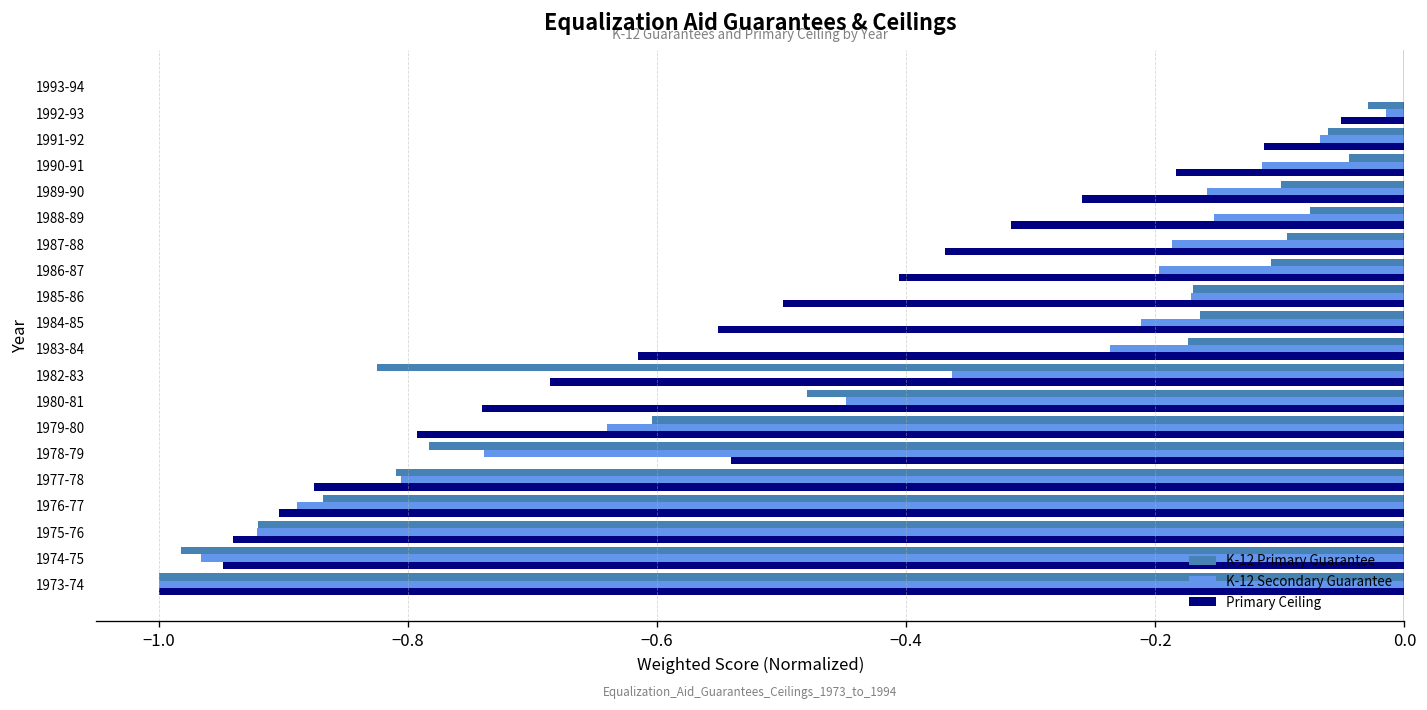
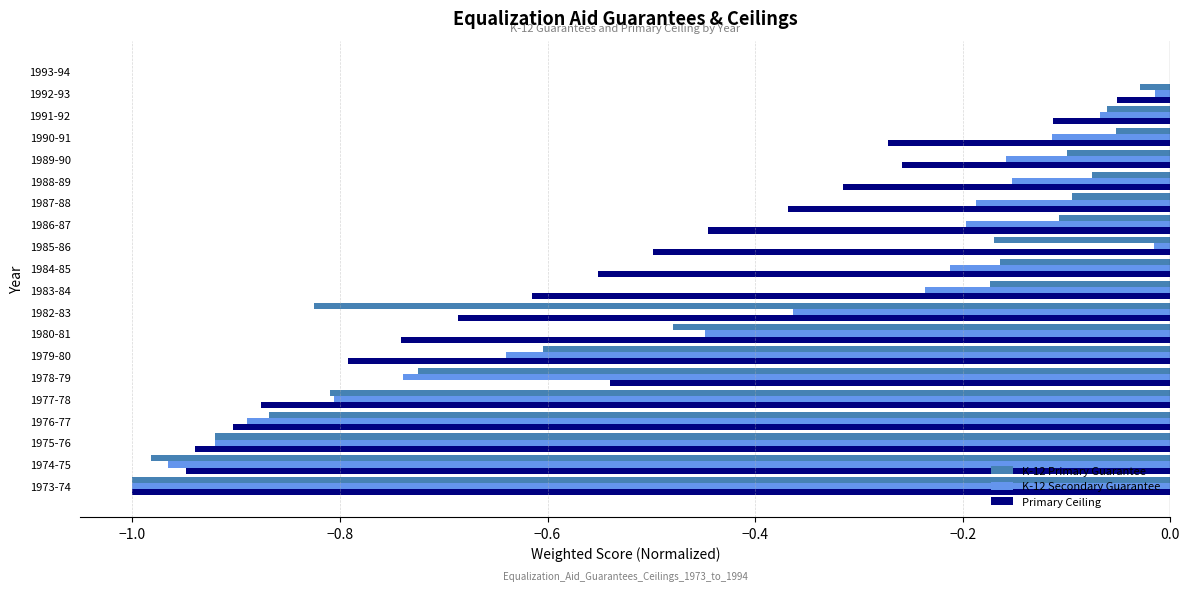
K-12 Primary Guarantee, 1990-91: -0.044 -> -0.053
Primary Ceiling, 1990-91: -0.184 -> -0.272
Primary Ceiling, 1986-87: -0.406 -> -0.445
K-12 Secondary Guarantee, 1985-86: -0.172 -> -0.016
K-12 Primary Guarantee, 1978-79: -0.783 -> -0.725
